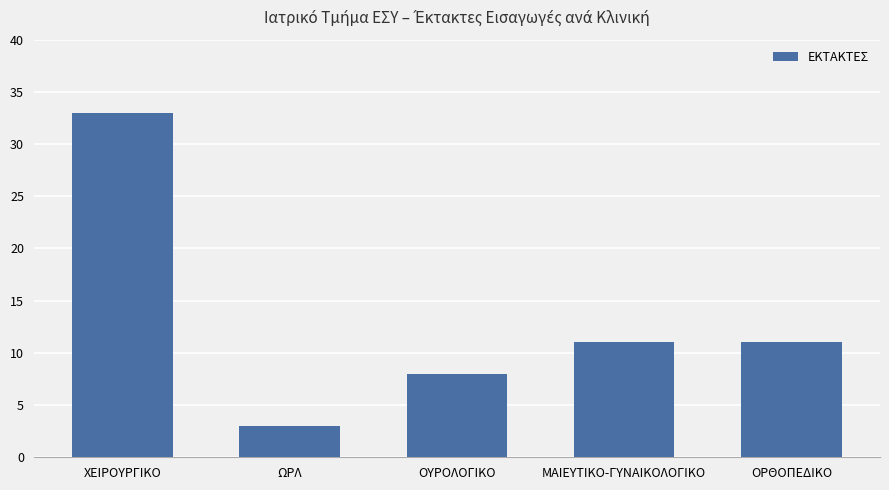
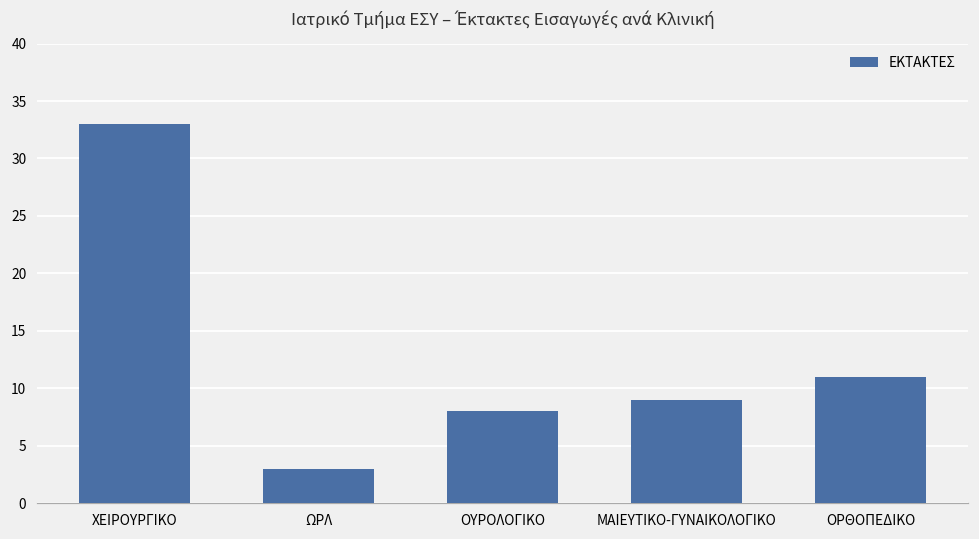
ΜΑΙΕΥΤΙΚΟ-ΓΥΝΑΙΚΟΛΟΓΙΚΟ: 11 -> 9
